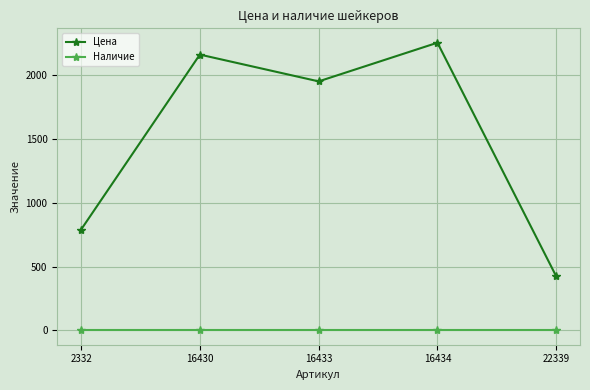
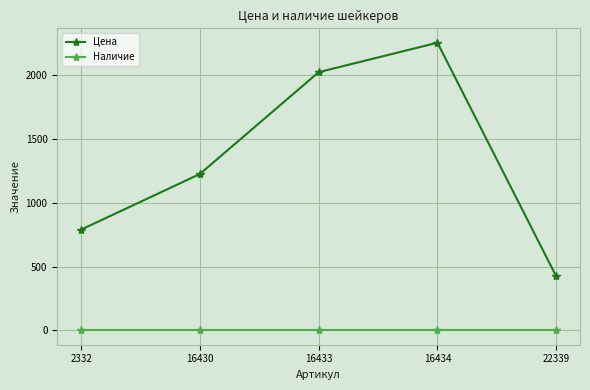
Цена, 16430: 2160 -> 1230
Цена, 16433: 1950 -> 2020
